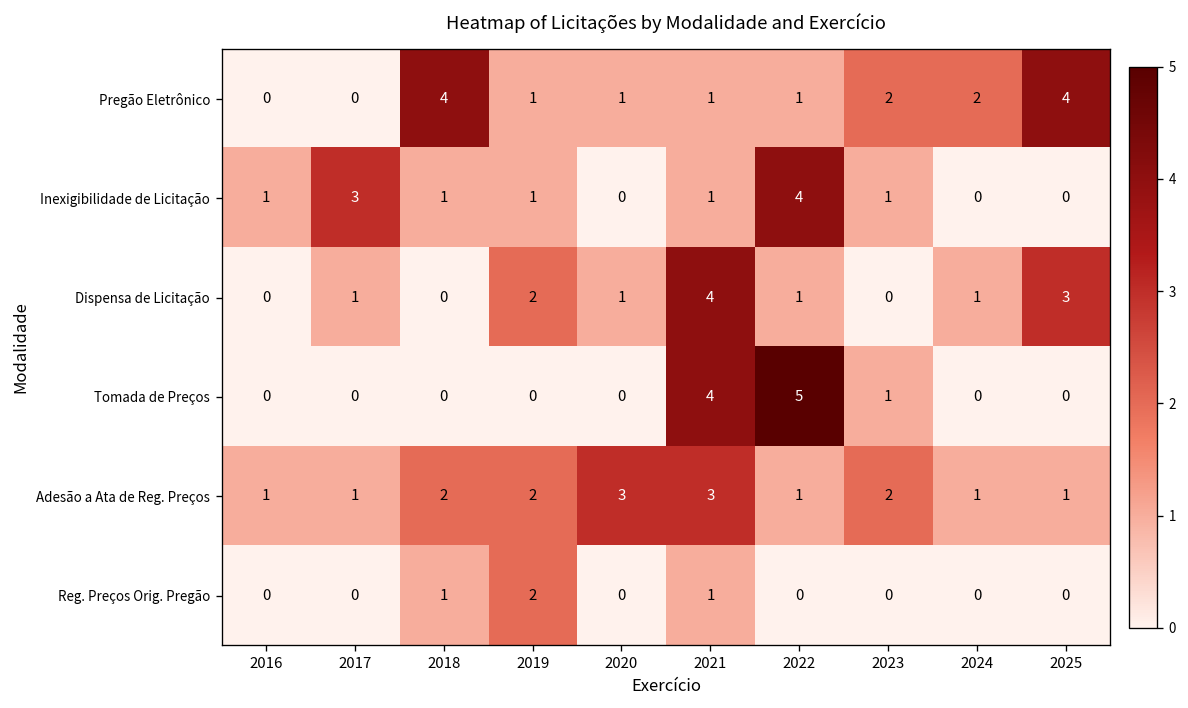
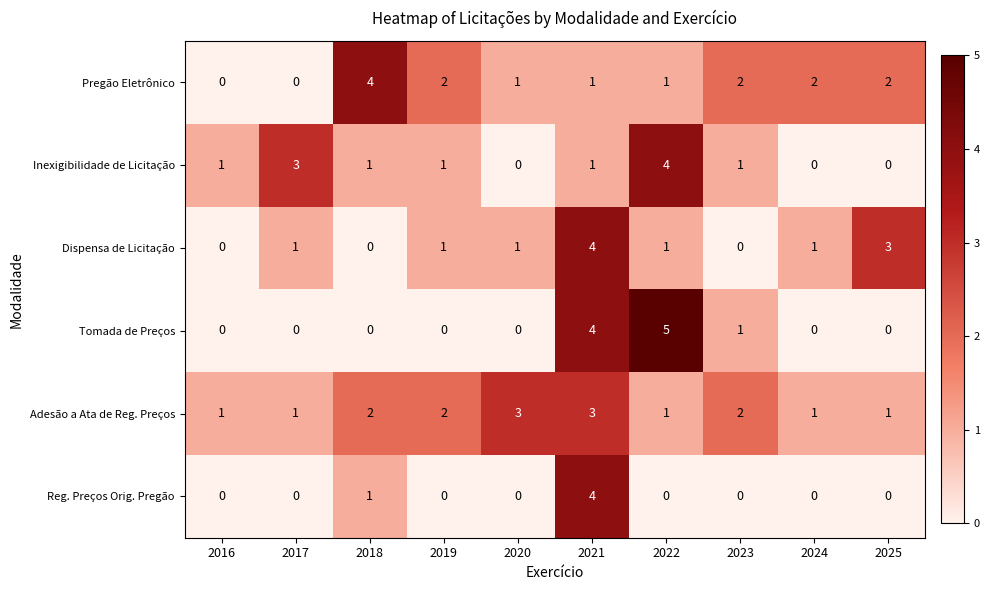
Pregão Eletrônico, 2019: 1 -> 2
Pregão Eletrônico, 2025: 4 -> 2
Dispensa de Licitação, 2019: 2 -> 1
Reg. Preços Orig. Pregão, 2019: 2 -> 0
Reg. Preços Orig. Pregão, 2021: 1 -> 4
